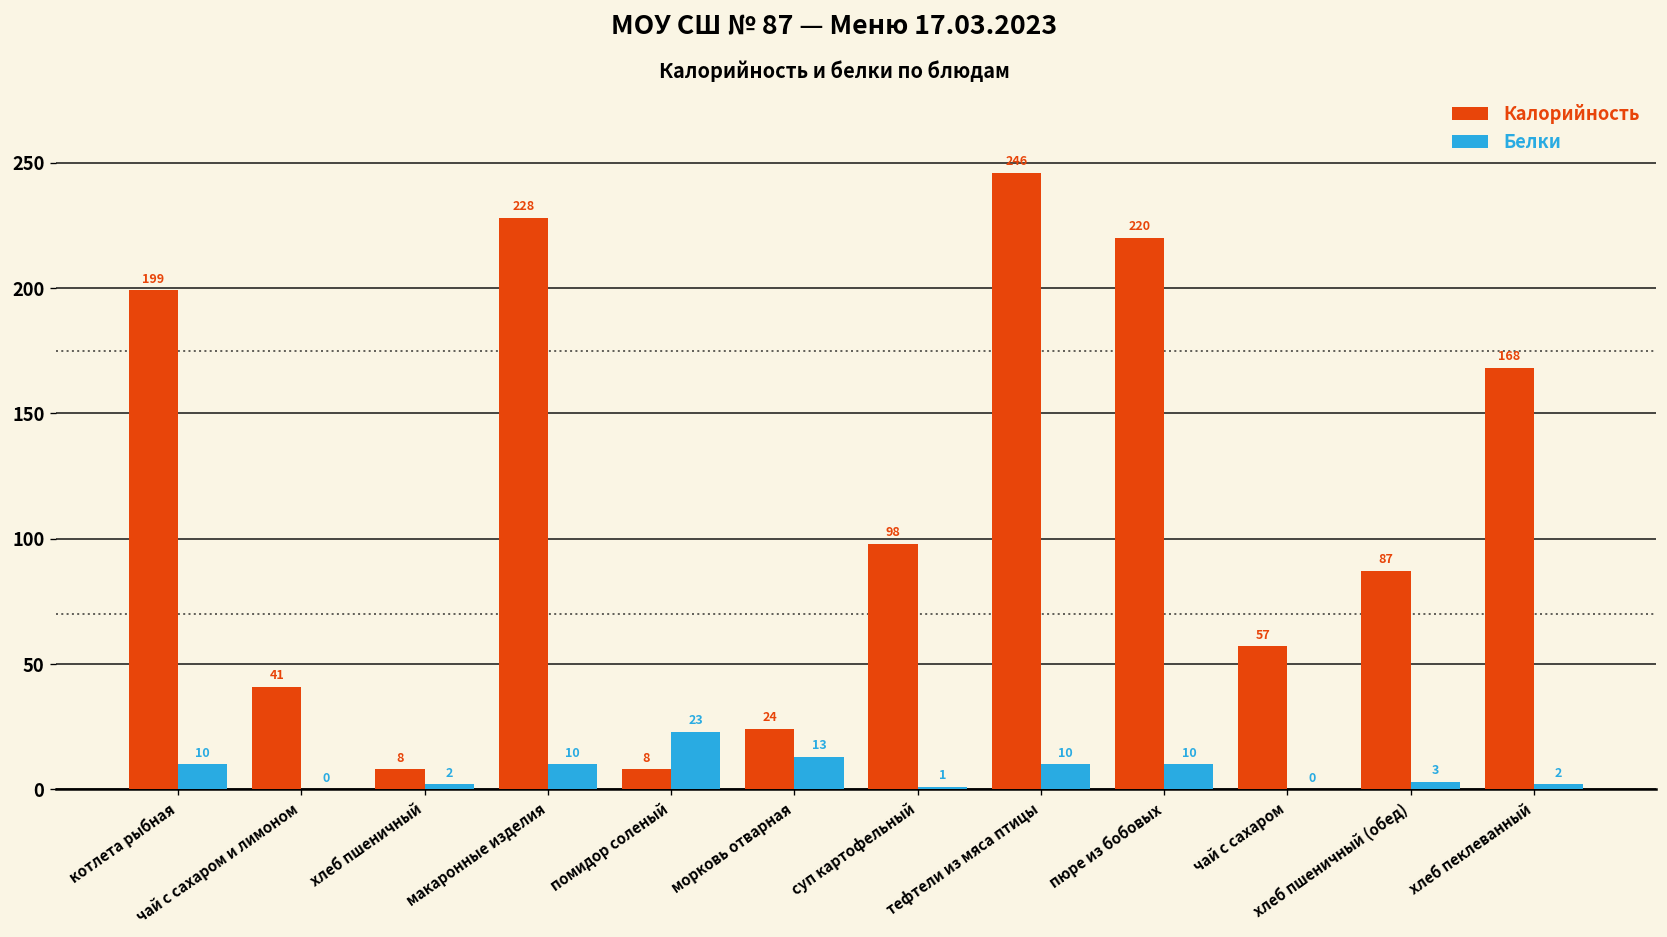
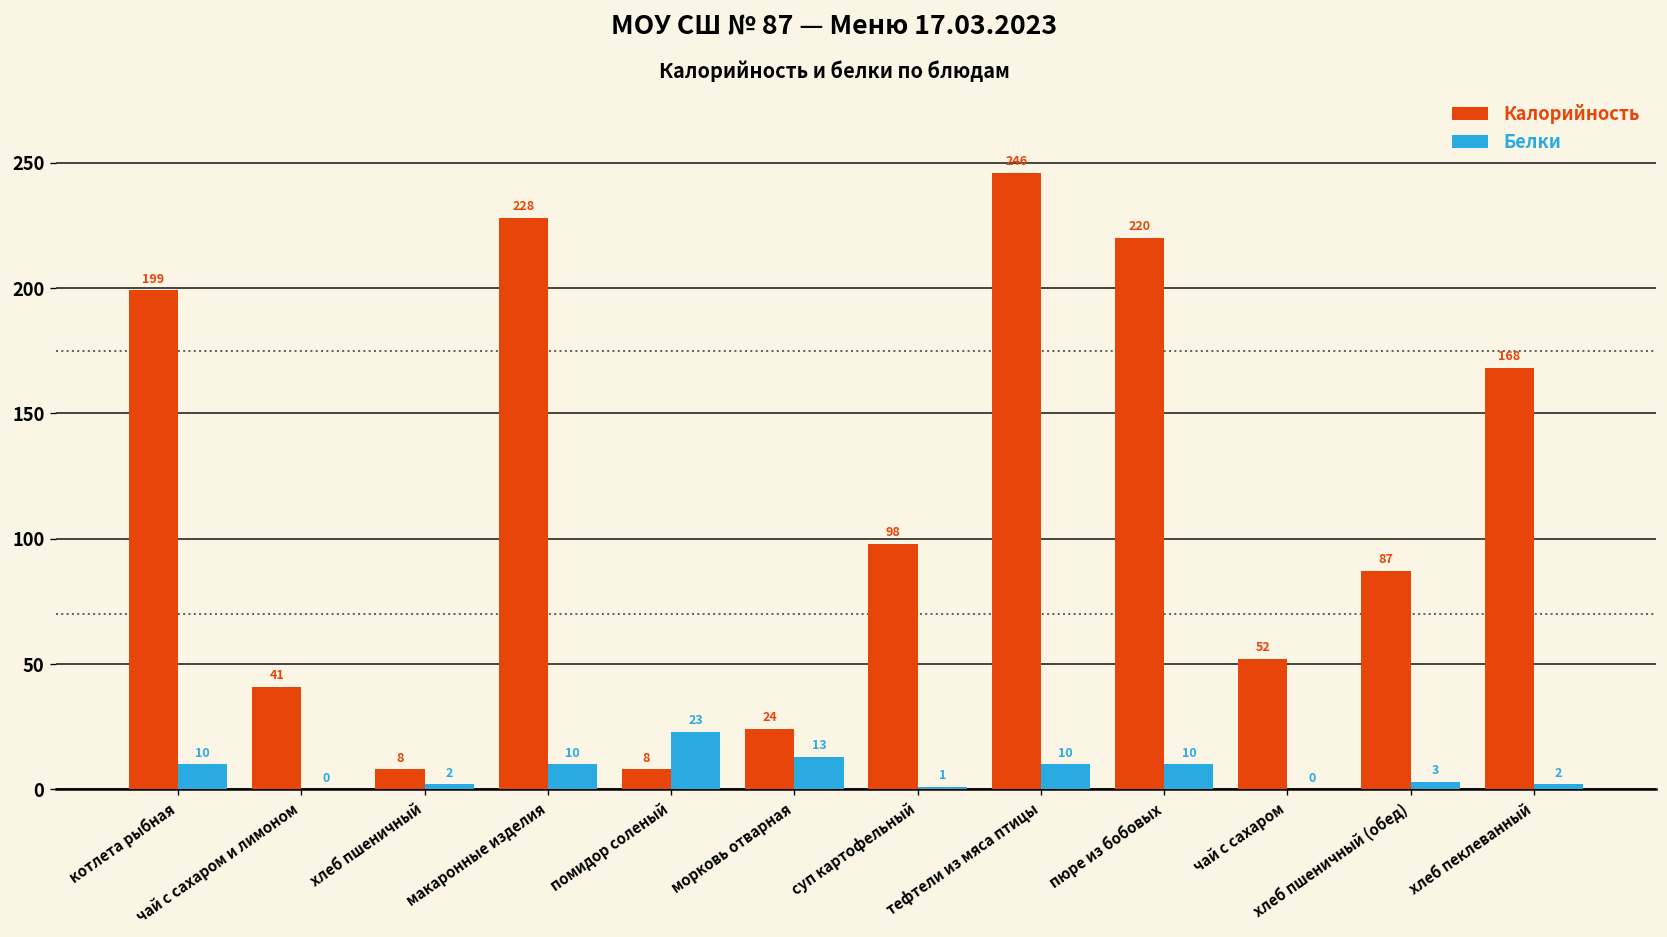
Калорийность, чай с сахаром: 57 -> 52
